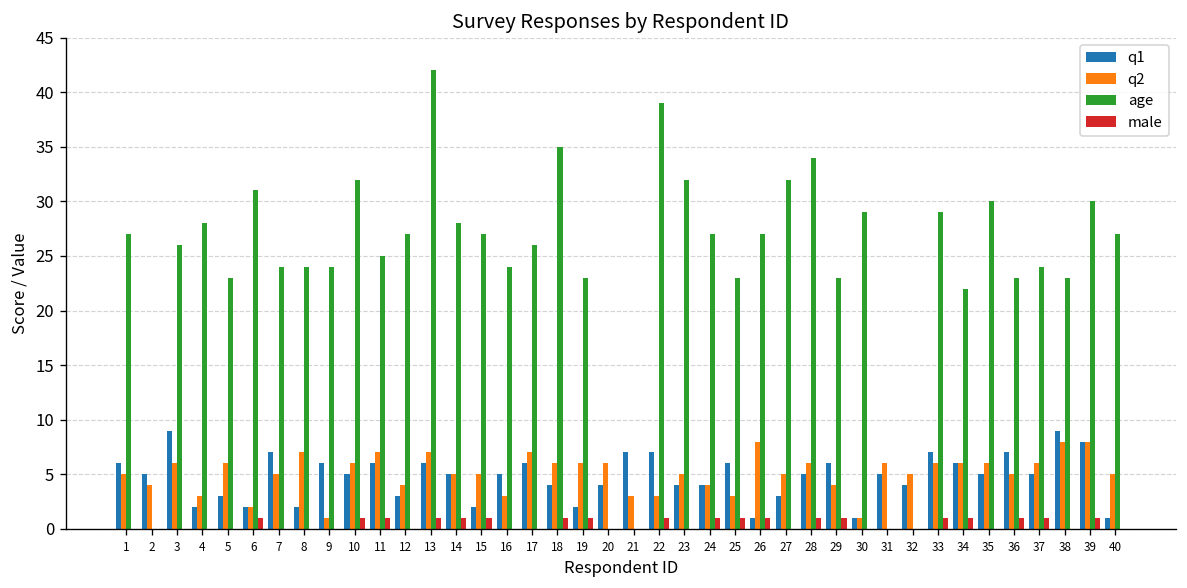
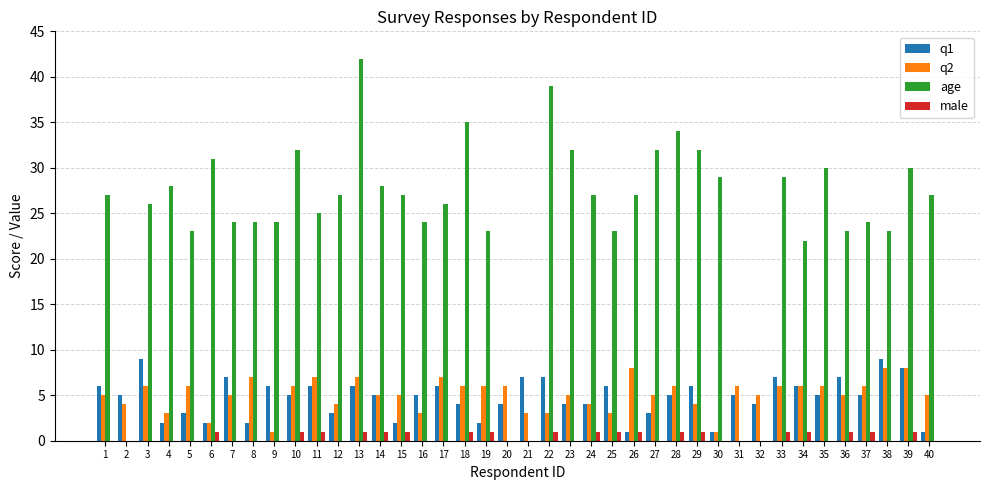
age, 29: 23 -> 32
